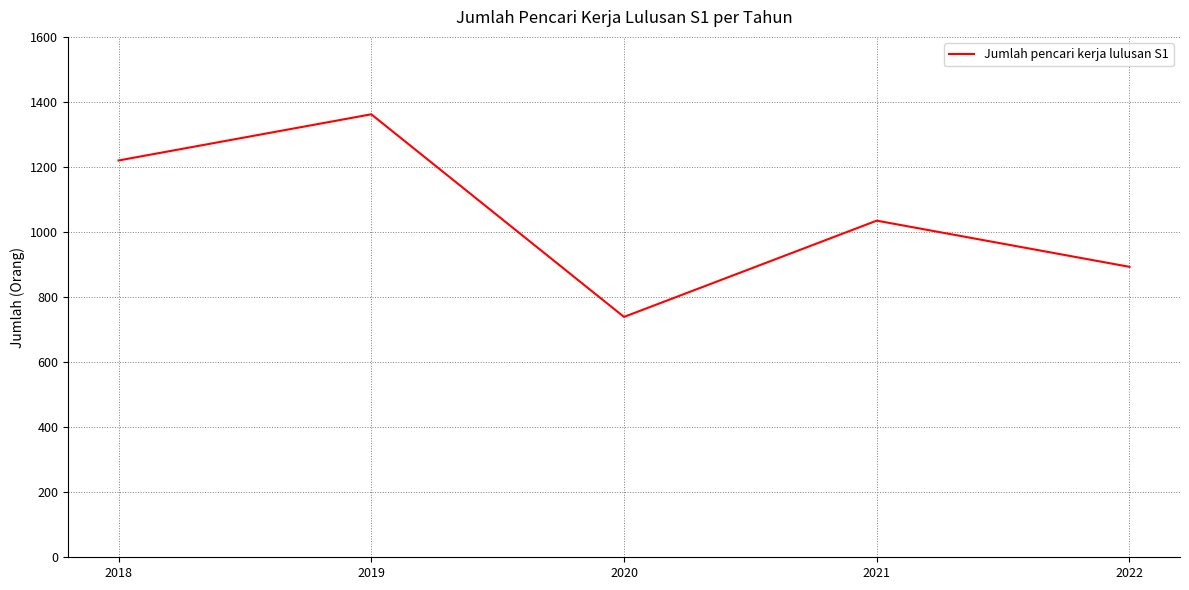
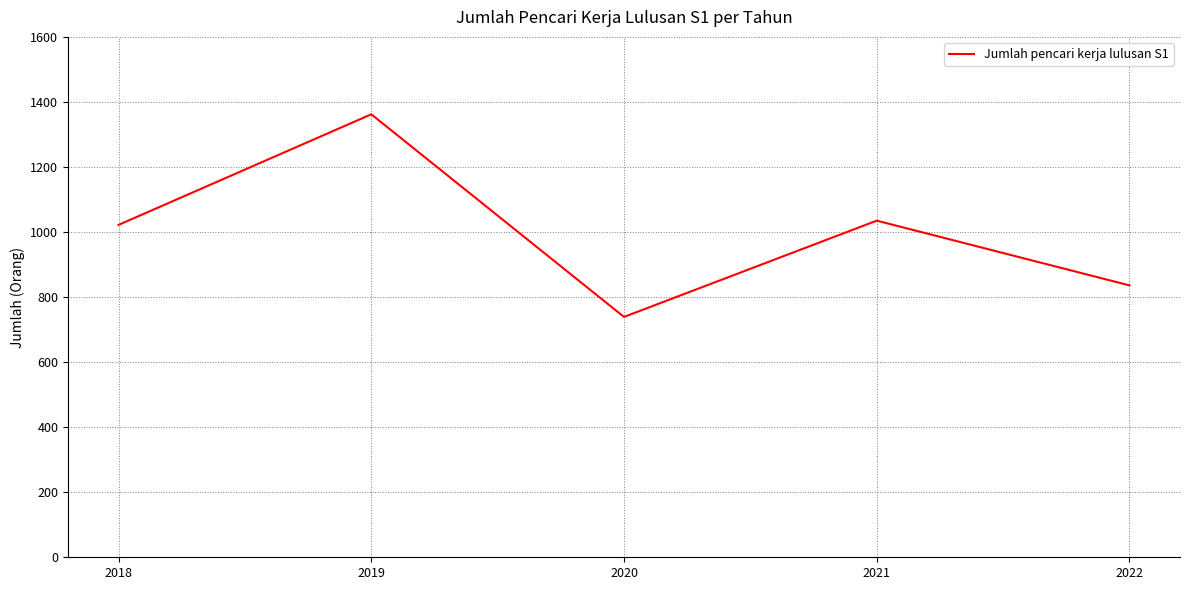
2018: 1220 -> 1020
2022: 890 -> 840
